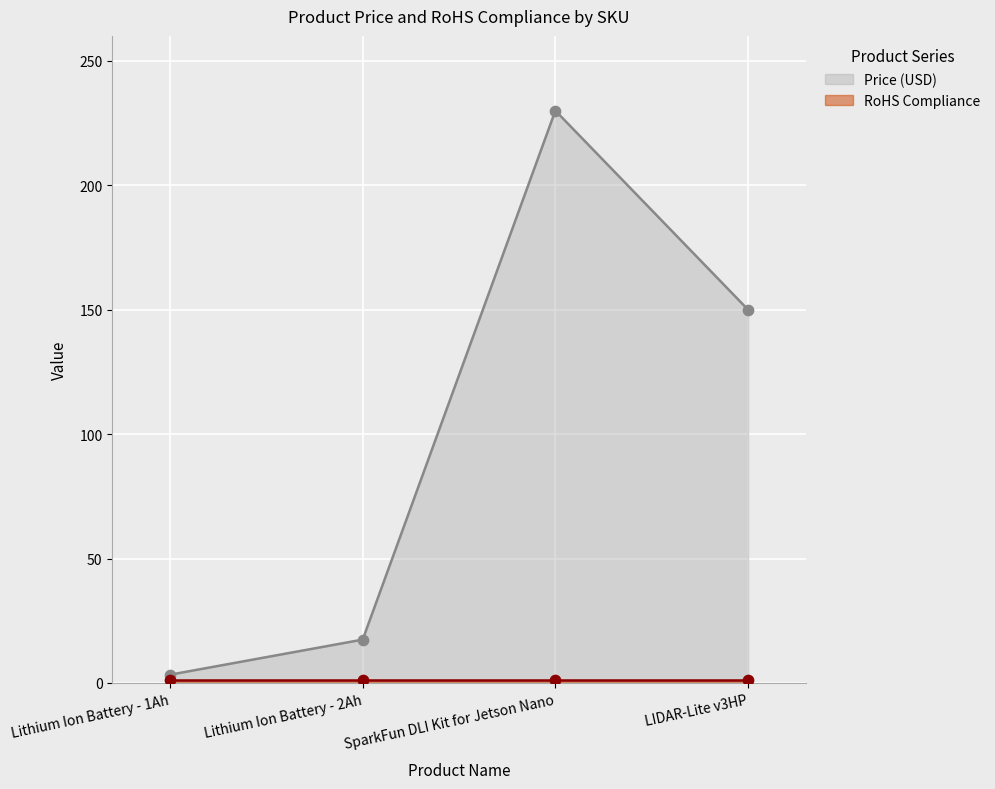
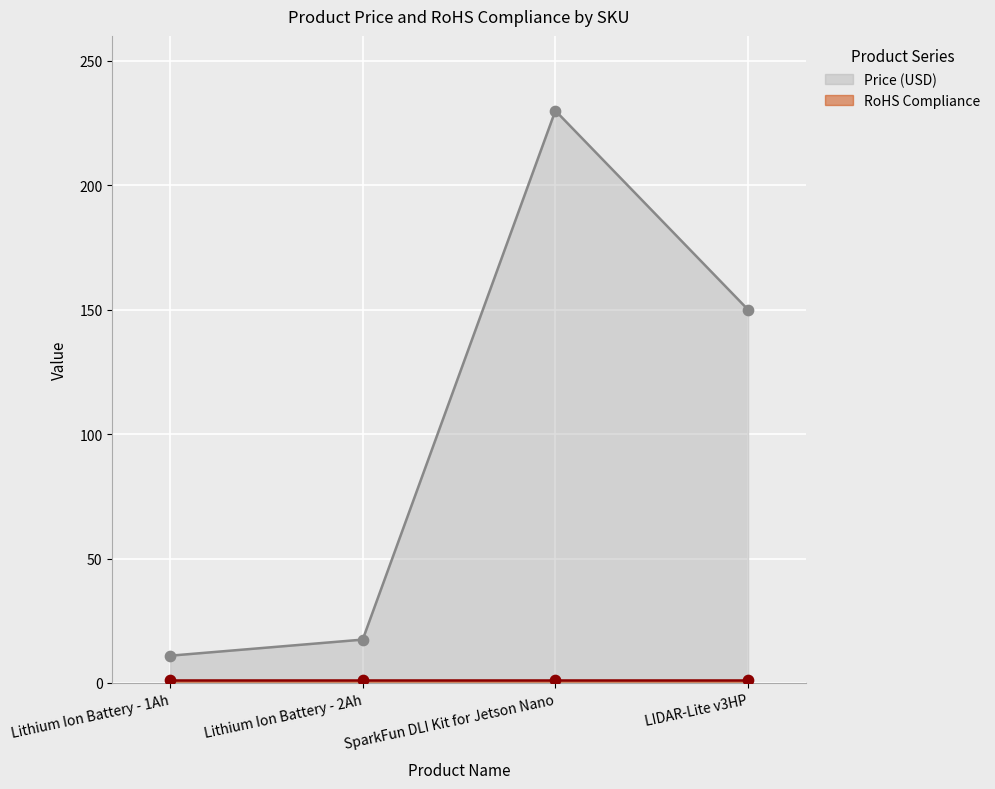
Price (USD), Lithium Ion Battery - 1Ah: 3 -> 11
